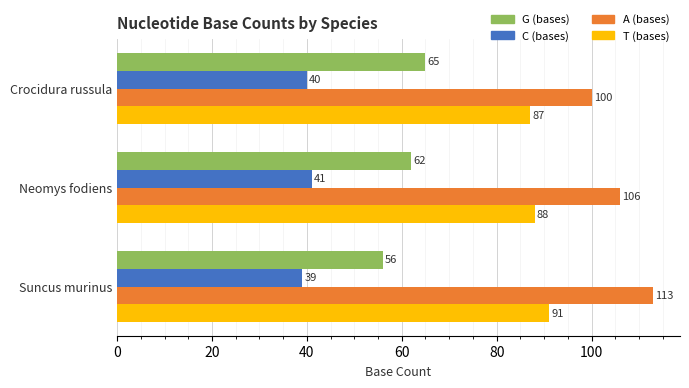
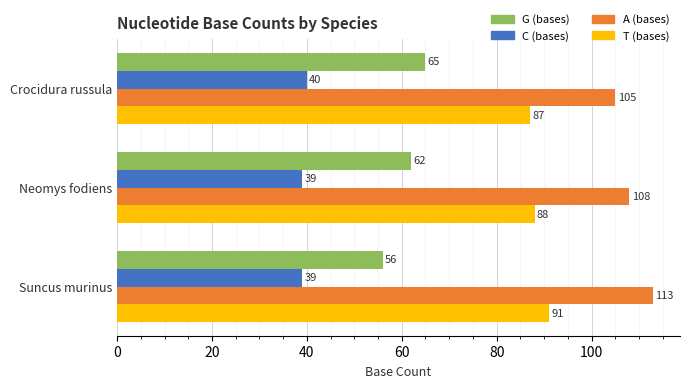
A (bases), Crocidura russula: 100 -> 105
C (bases), Neomys fodiens: 41 -> 39
A (bases), Neomys fodiens: 106 -> 108
